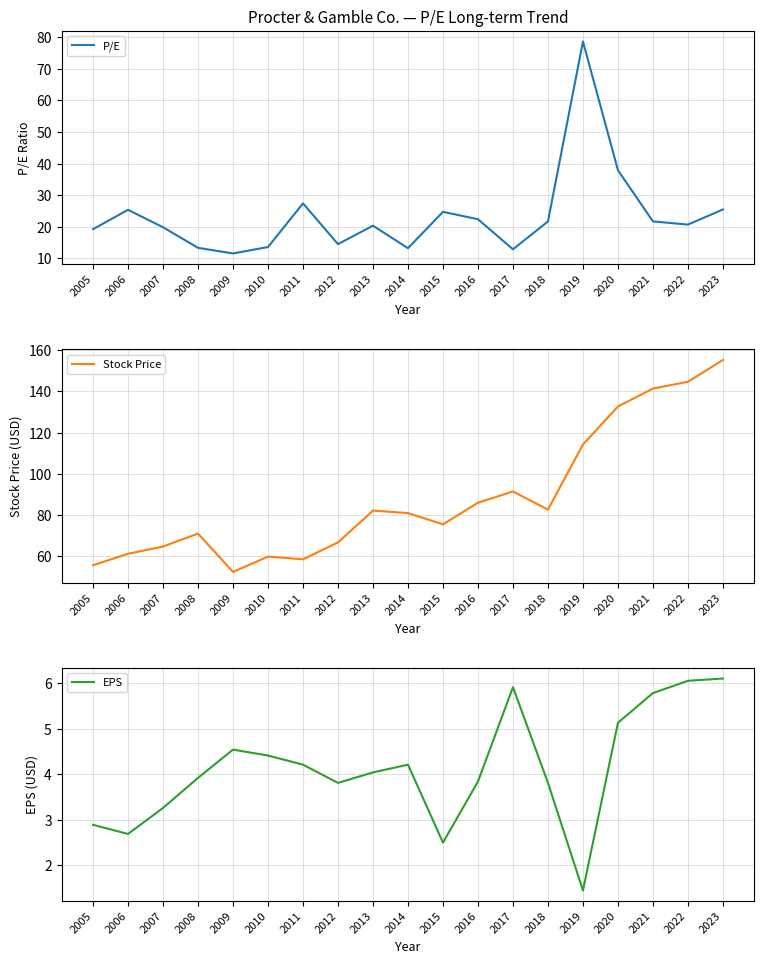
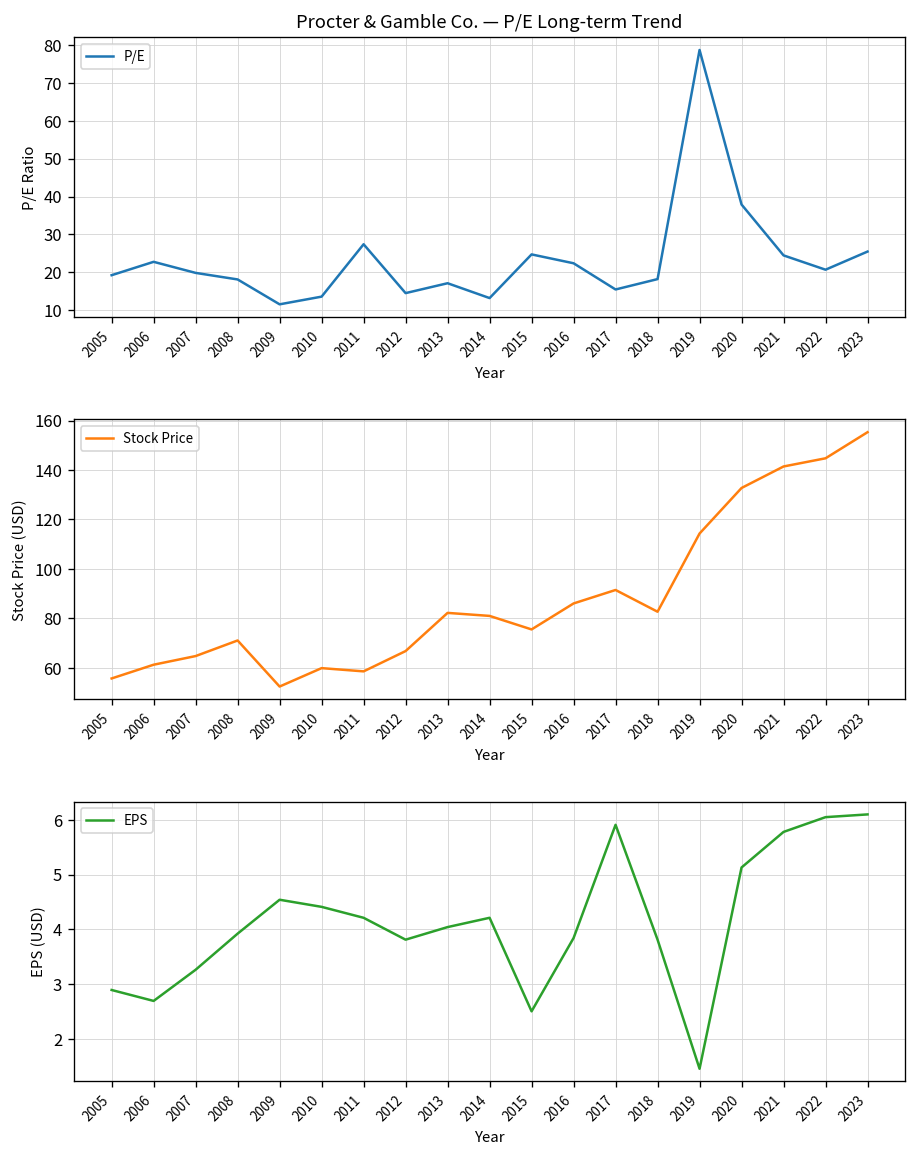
Procter & Gamble Co. — P/E Long-term Trend, 2006: 25 -> 23
Procter & Gamble Co. — P/E Long-term Trend, 2008: 13 -> 18
Procter & Gamble Co. — P/E Long-term Trend, 2013: 20 -> 17
Procter & Gamble Co. — P/E Long-term Trend, 2017: 13 -> 15
Procter & Gamble Co. — P/E Long-term Trend, 2018: 22 -> 18
Procter & Gamble Co. — P/E Long-term Trend, 2021: 22 -> 24
